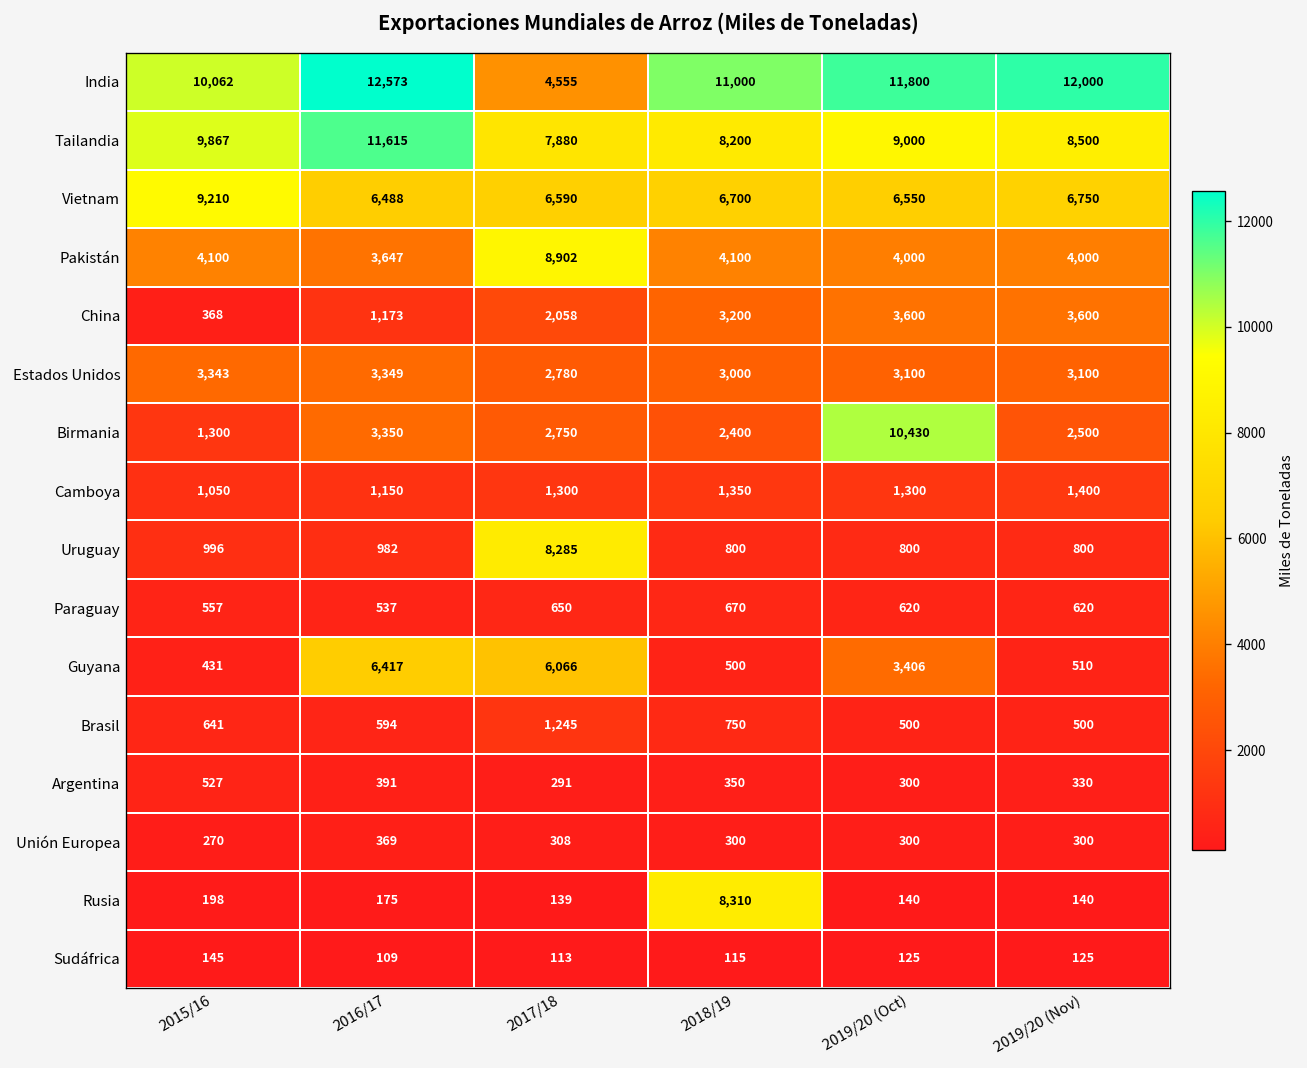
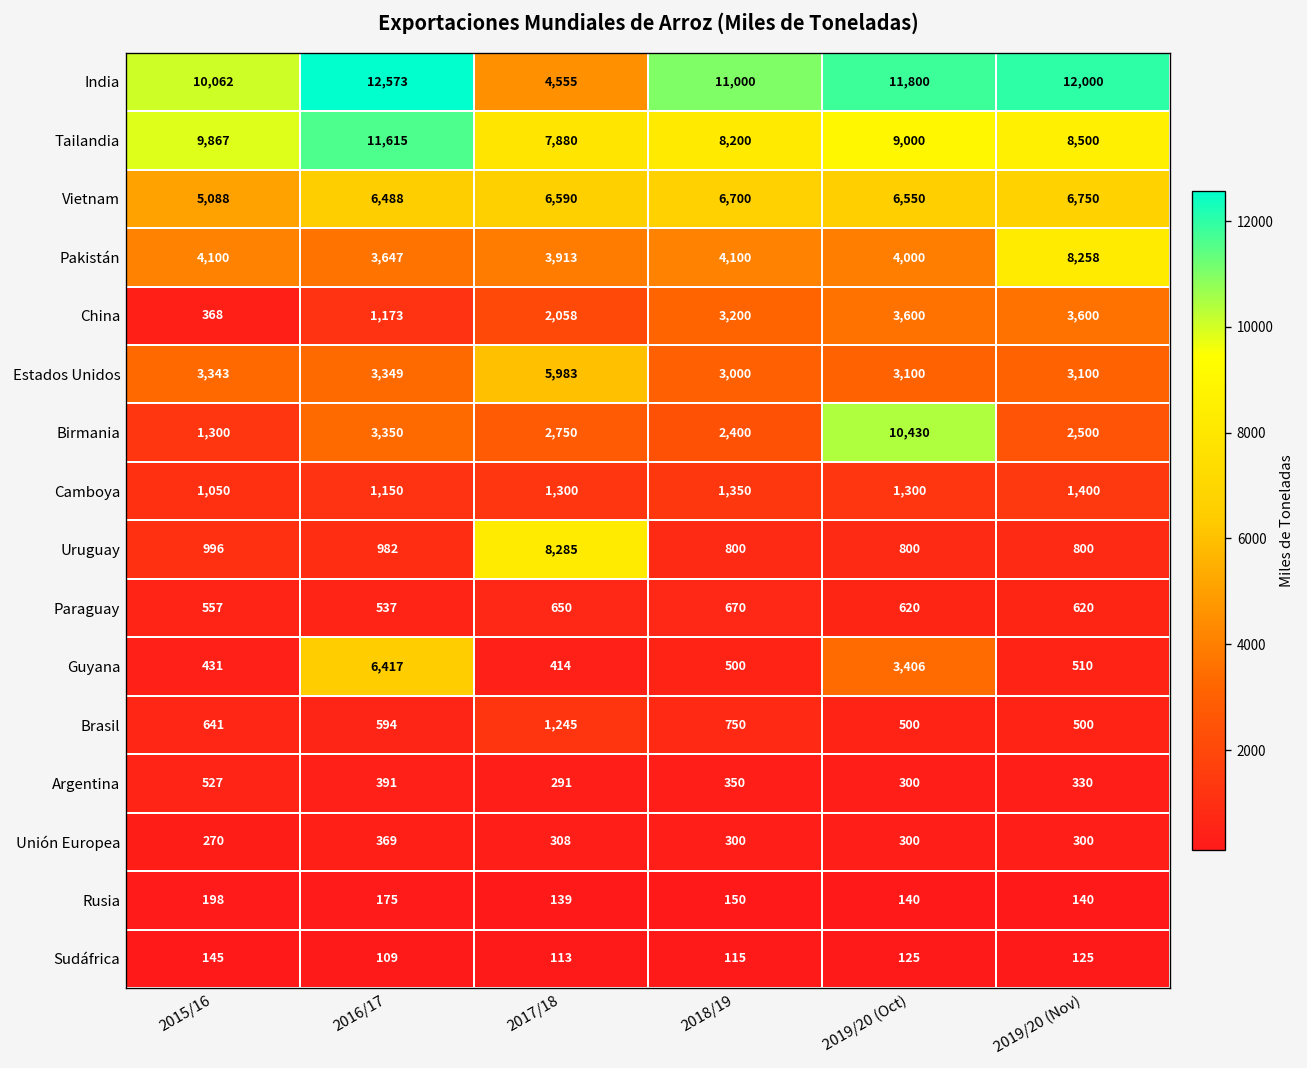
Vietnam, 2015/16: 9,210 -> 5,088
Pakistán, 2017/18: 8,902 -> 3,913
Pakistán, 2019/20 (Nov): 4,000 -> 8,258
Estados Unidos, 2017/18: 2,780 -> 5,983
Guyana, 2017/18: 6,066 -> 414
Rusia, 2018/19: 8,310 -> 150
